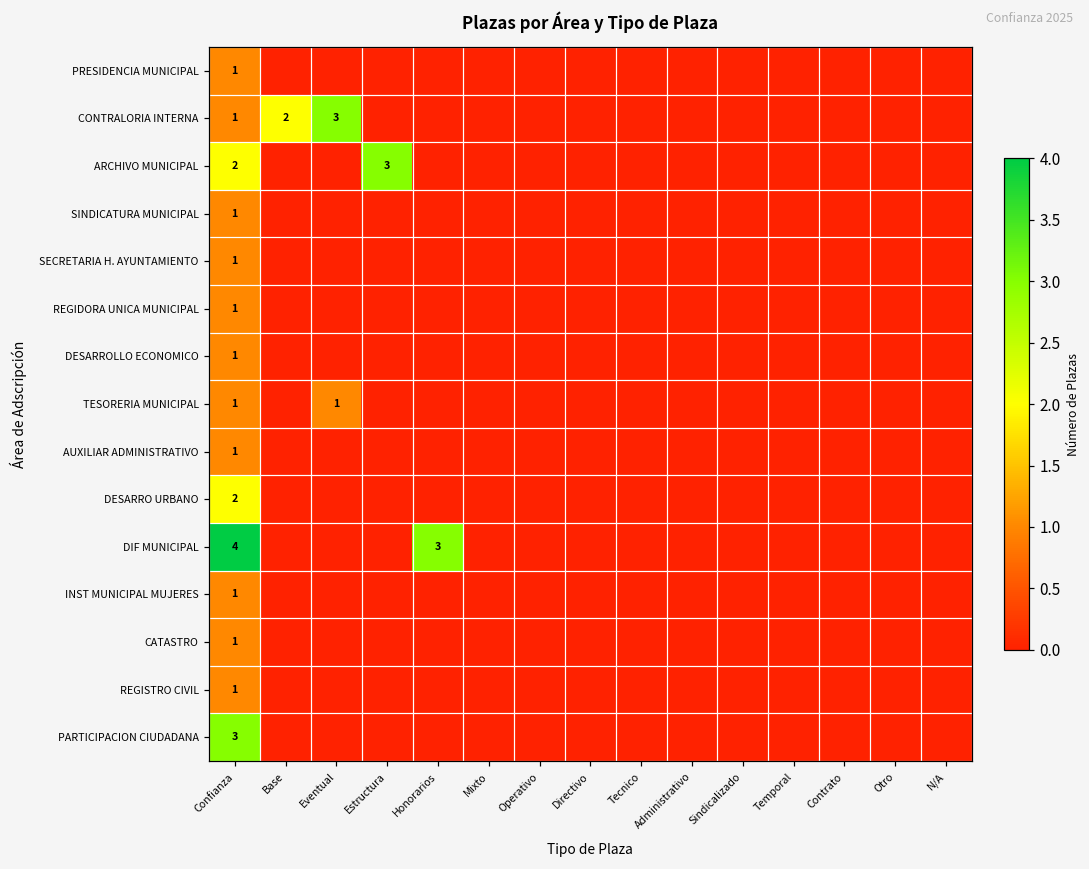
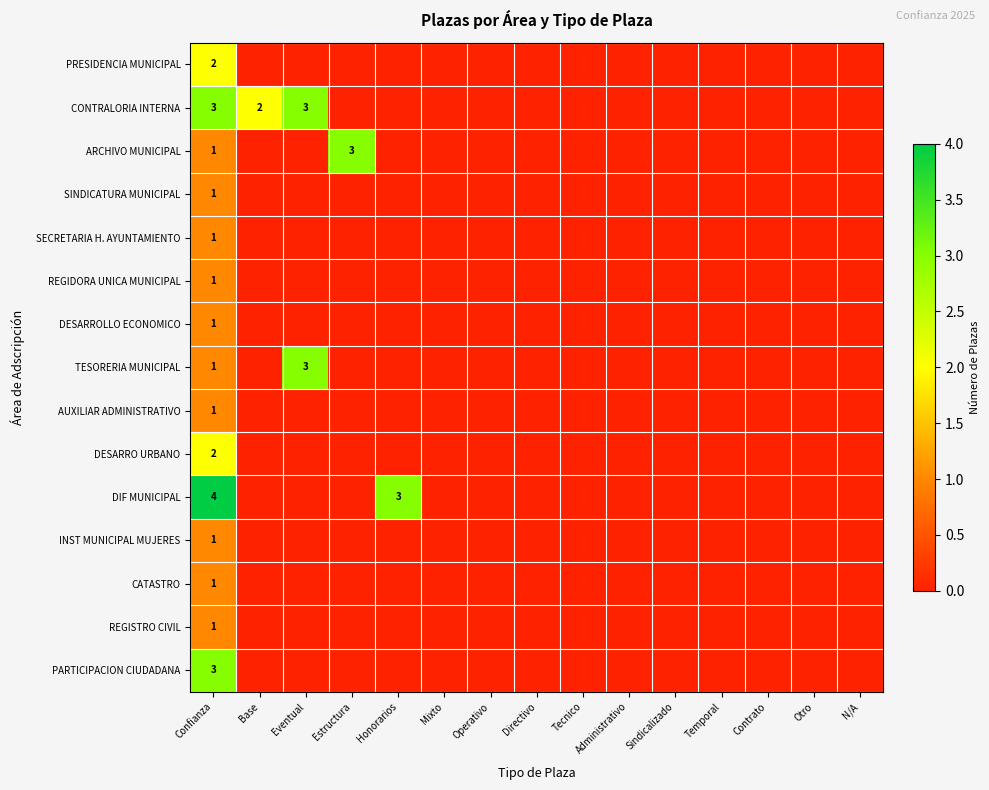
PRESIDENCIA MUNICIPAL, Confianza: 1 -> 2
CONTRALORIA INTERNA, Confianza: 1 -> 3
ARCHIVO MUNICIPAL, Confianza: 2 -> 1
TESORERIA MUNICIPAL, Eventual: 1 -> 3
